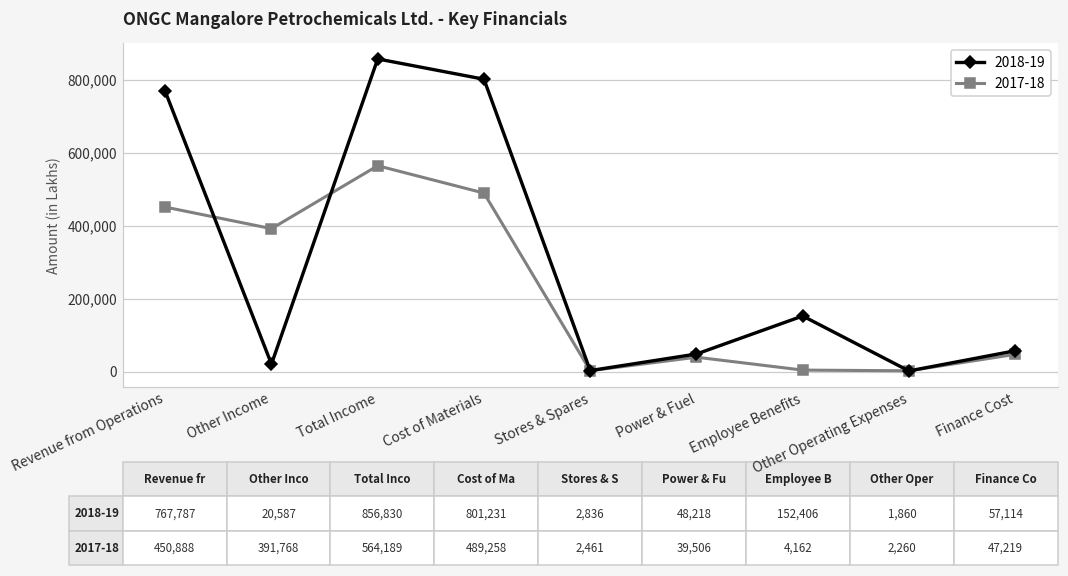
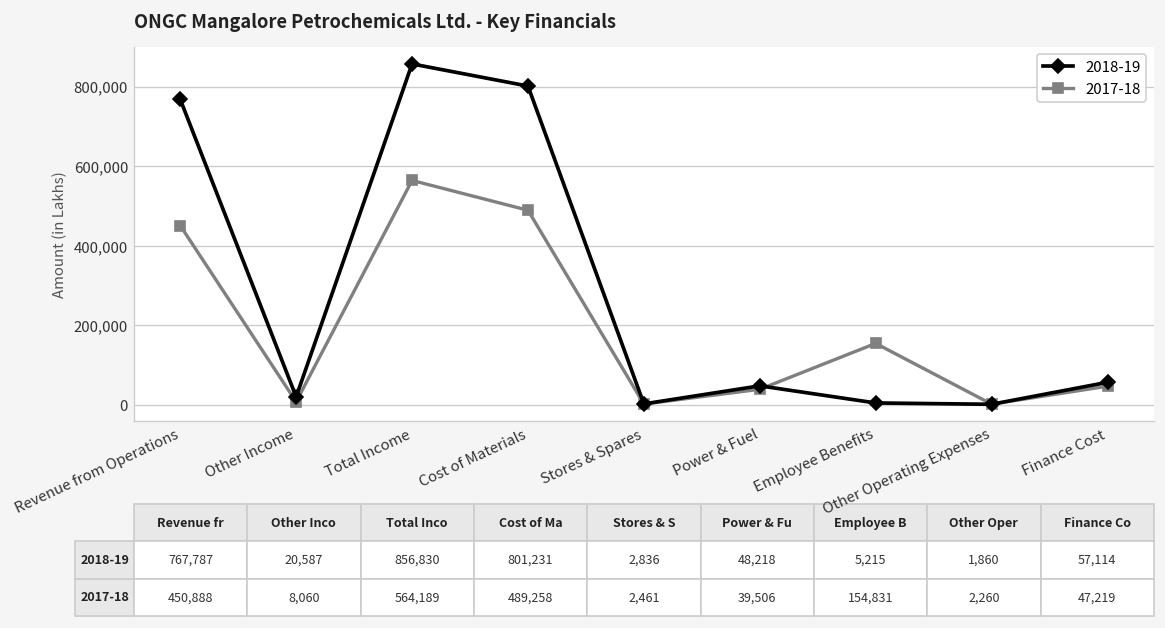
2017-18, Other Income: 391,768 -> 8,060
2018-19, Employee Benefits: 152,406 -> 5,215
2017-18, Employee Benefits: 4,162 -> 154,831
